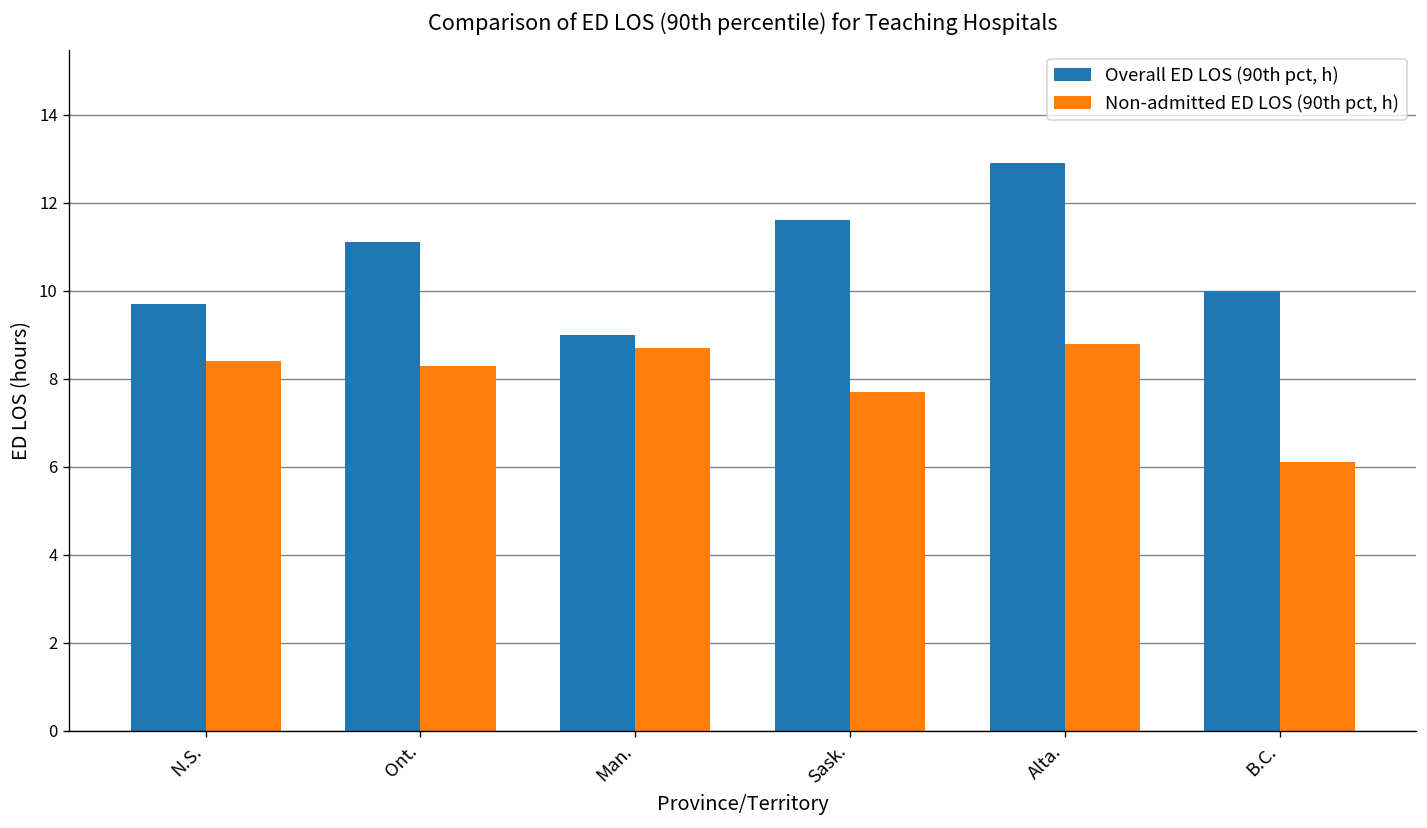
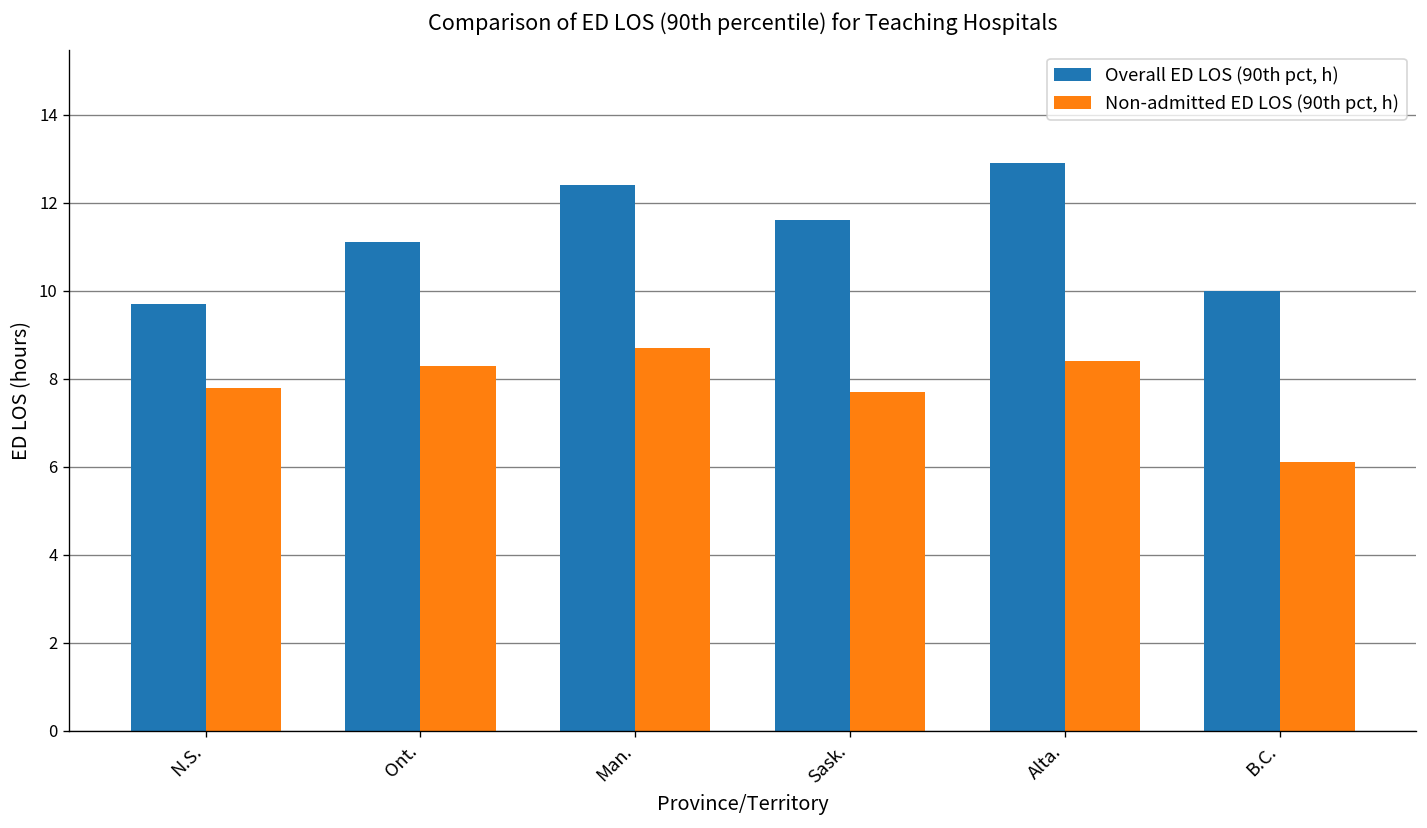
Non-admitted ED LOS (90th pct, h), N.S.: 8.4 -> 7.8
Overall ED LOS (90th pct, h), Man.: 9.0 -> 12.4
Non-admitted ED LOS (90th pct, h), Alta.: 8.8 -> 8.4
